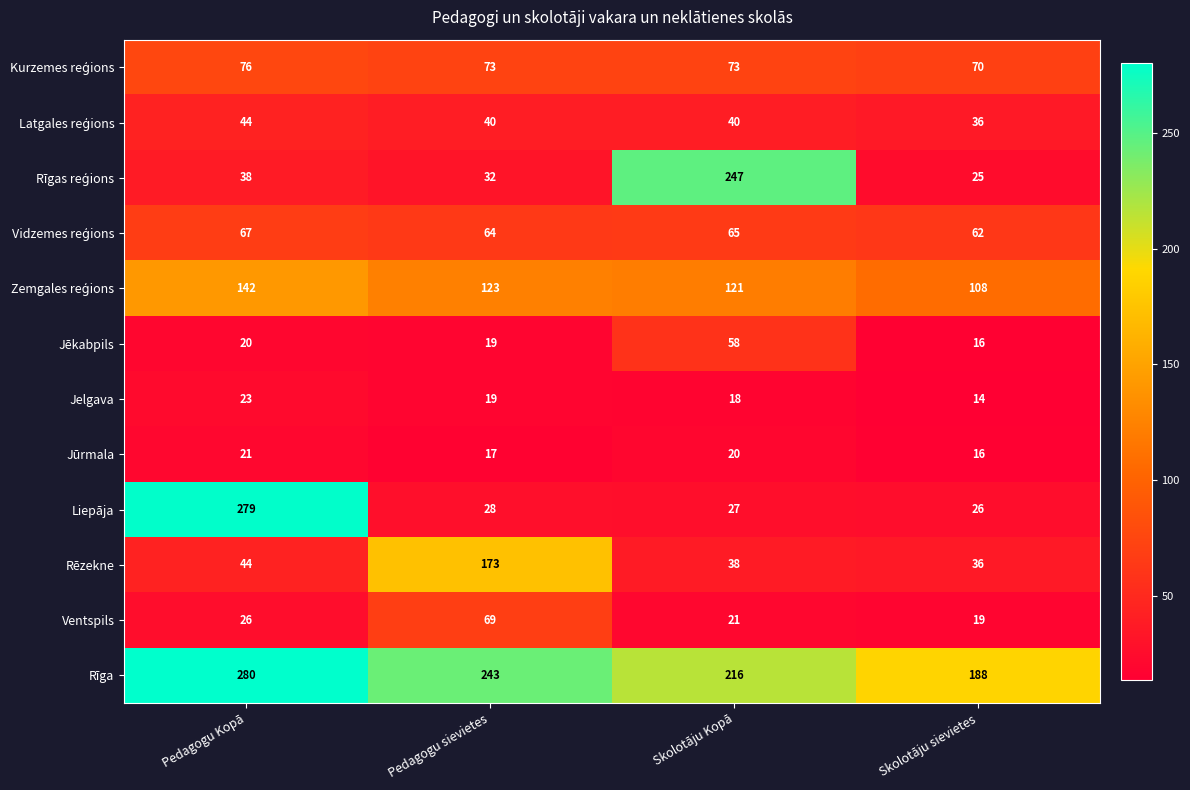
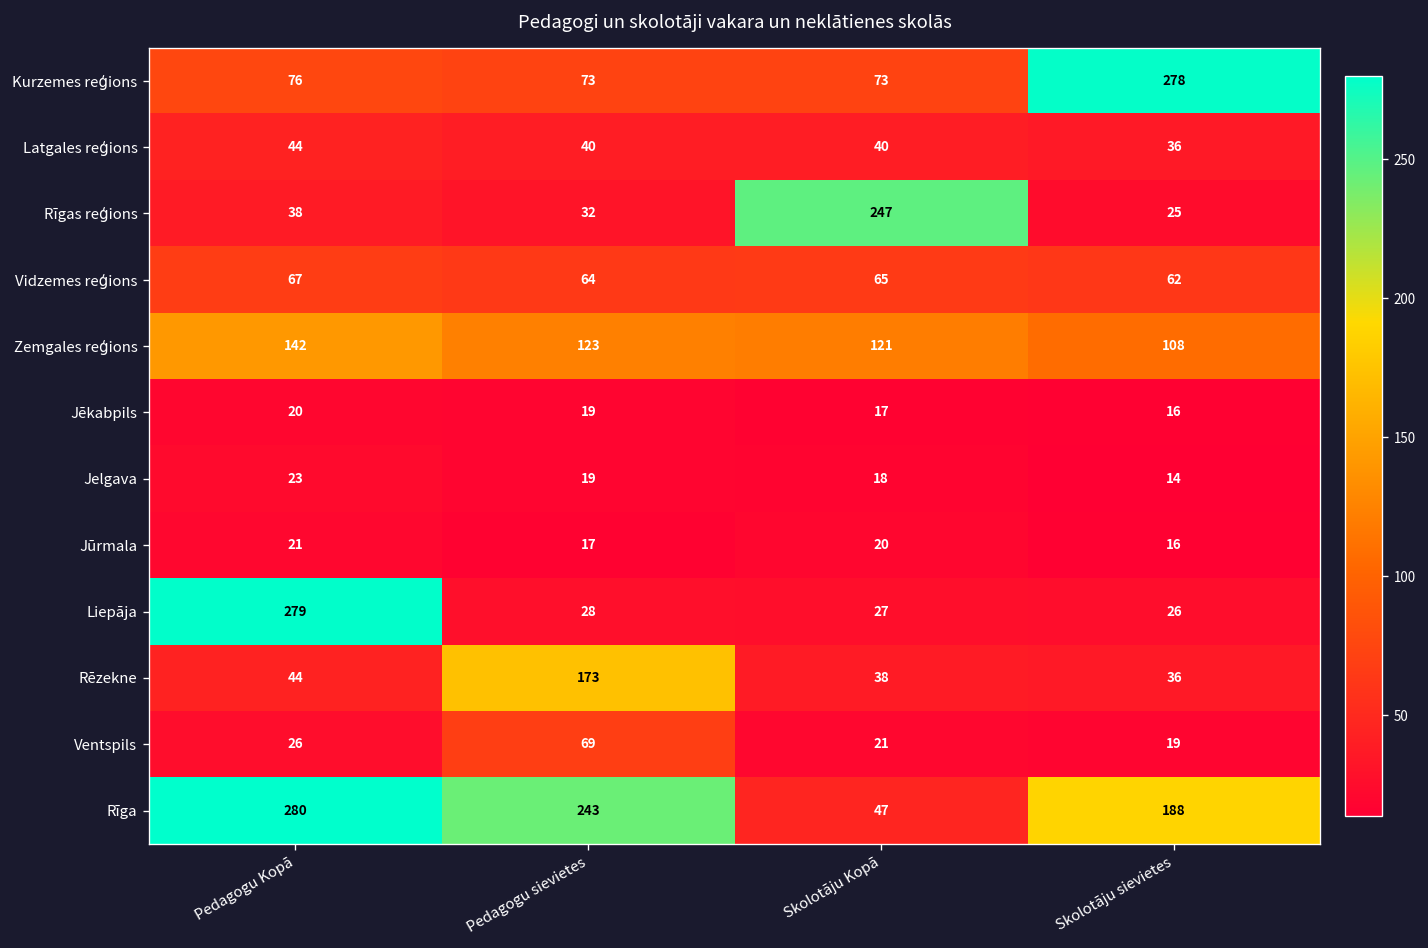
Kurzemes reģions, Skolotāju sievietes: 70 -> 278
Jēkabpils, Skolotāju Kopā: 58 -> 17
Rīga, Skolotāju Kopā: 216 -> 47
